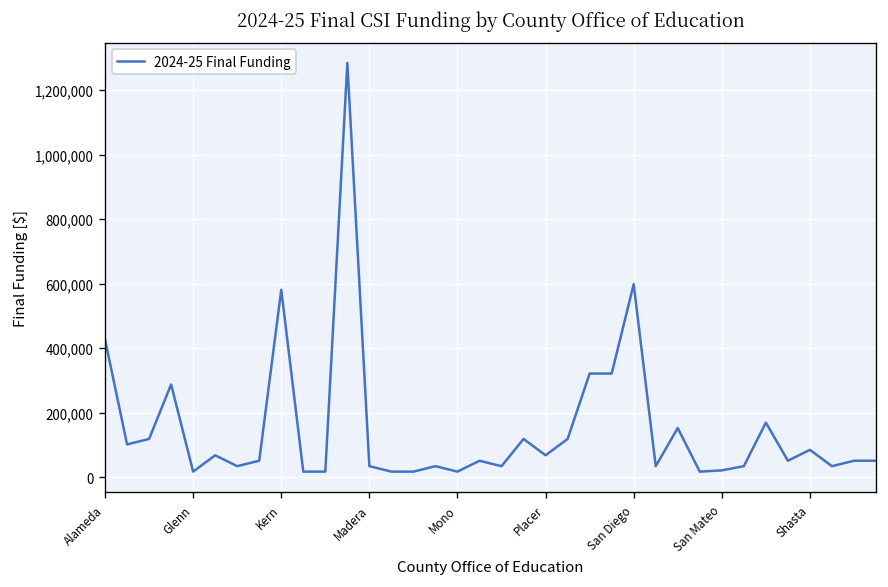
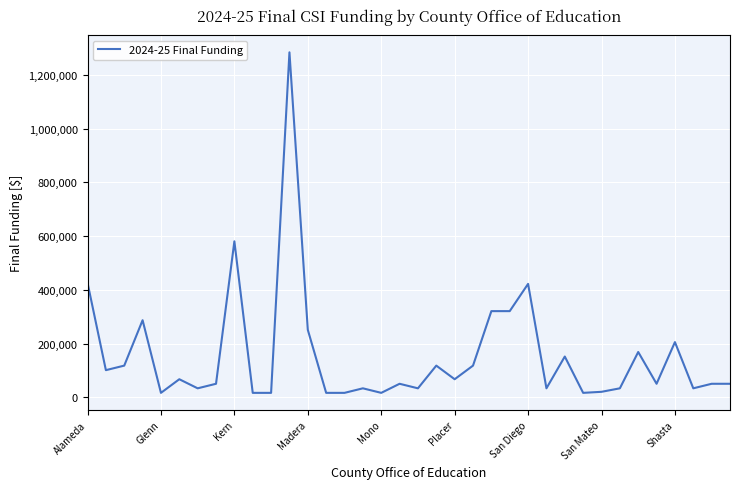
Madera: 30,000 -> 250,000
San Diego: 600,000 -> 420,000
Shasta: 80,000 -> 210,000
